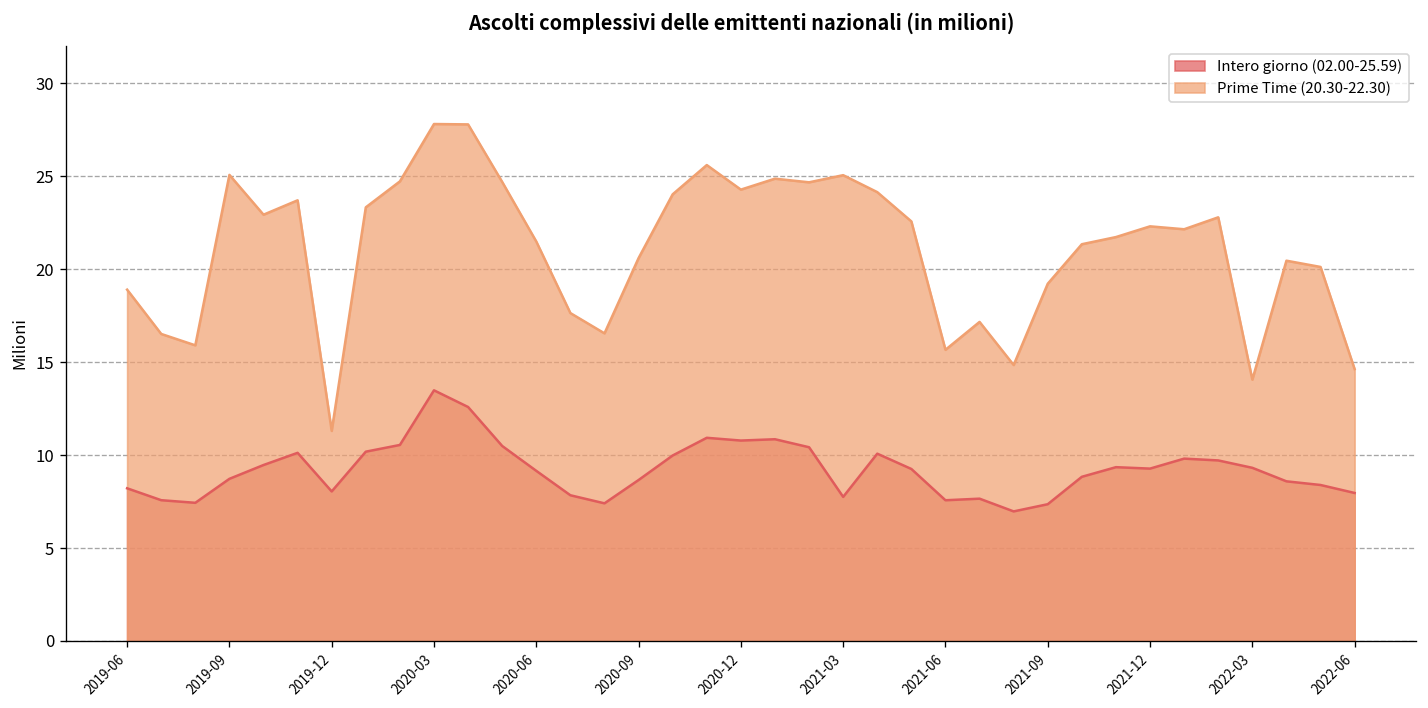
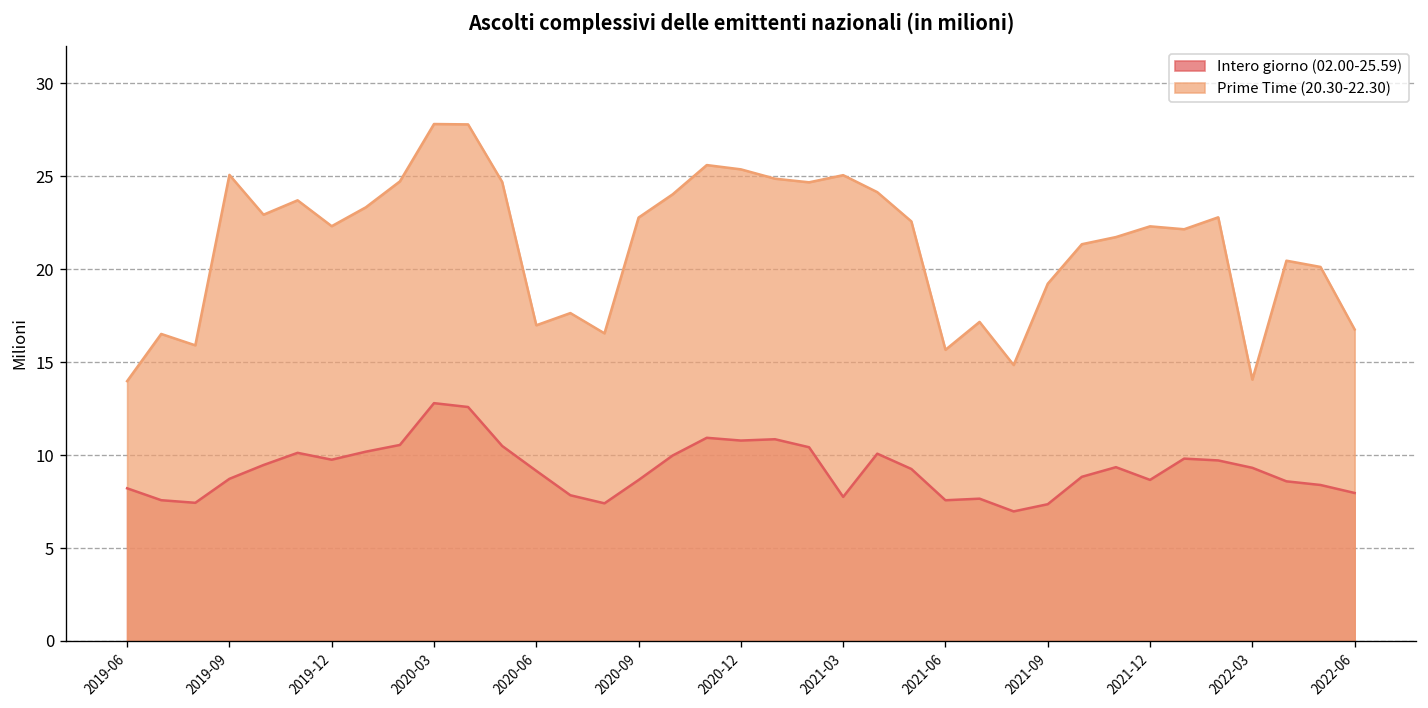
Prime Time (20.30-22.30), 2019-06: 18.9 -> 14.0
Intero giorno (02.00-25.59), 2019-12: 8.0 -> 9.8
Prime Time (20.30-22.30), 2019-12: 11.3 -> 22.3
Intero giorno (02.00-25.59), 2020-03: 13.5 -> 12.8
Prime Time (20.30-22.30), 2020-06: 21.5 -> 17.0
Prime Time (20.30-22.30), 2020-09: 20.6 -> 22.8
Prime Time (20.30-22.30), 2020-12: 24.3 -> 25.4
Intero giorno (02.00-25.59), 2021-12: 9.3 -> 8.7
Prime Time (20.30-22.30), 2022-06: 14.6 -> 16.8
